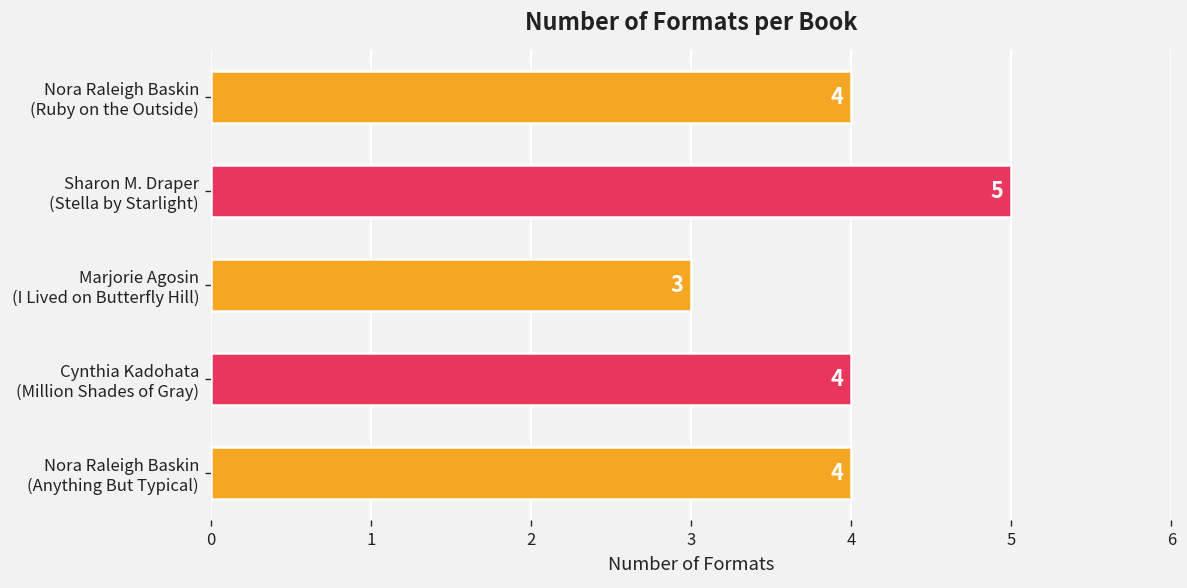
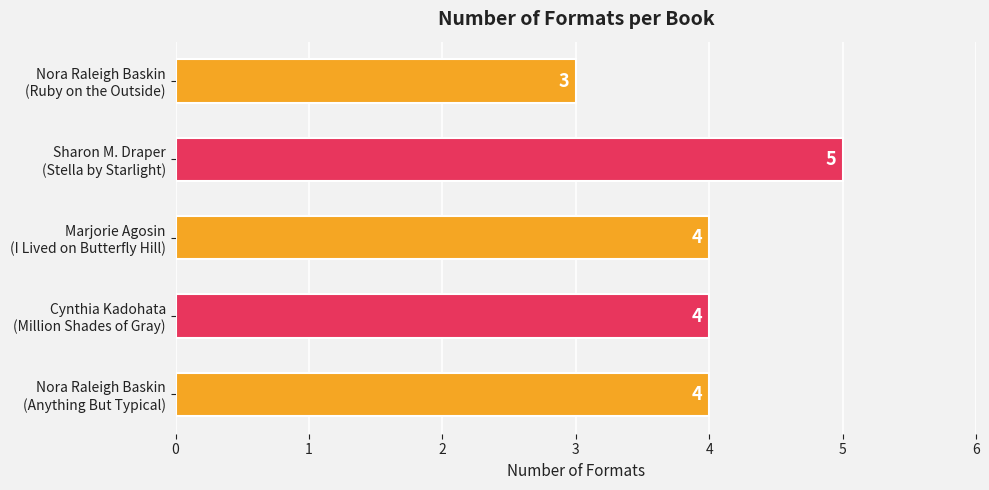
Nora Raleigh Baskin (Ruby on the Outside): 4 -> 3
Marjorie Agosin (I Lived on Butterfly Hill): 3 -> 4
